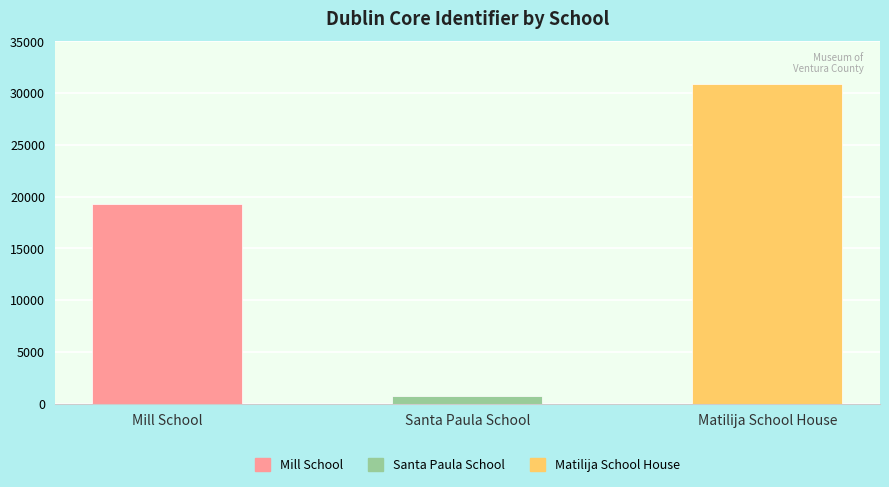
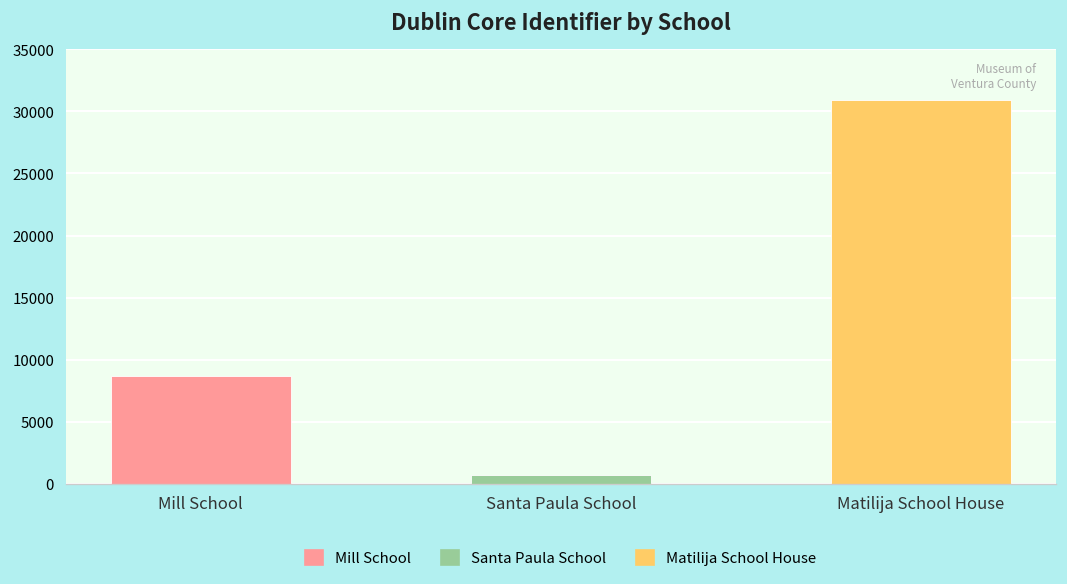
Mill School: 19300 -> 8700
